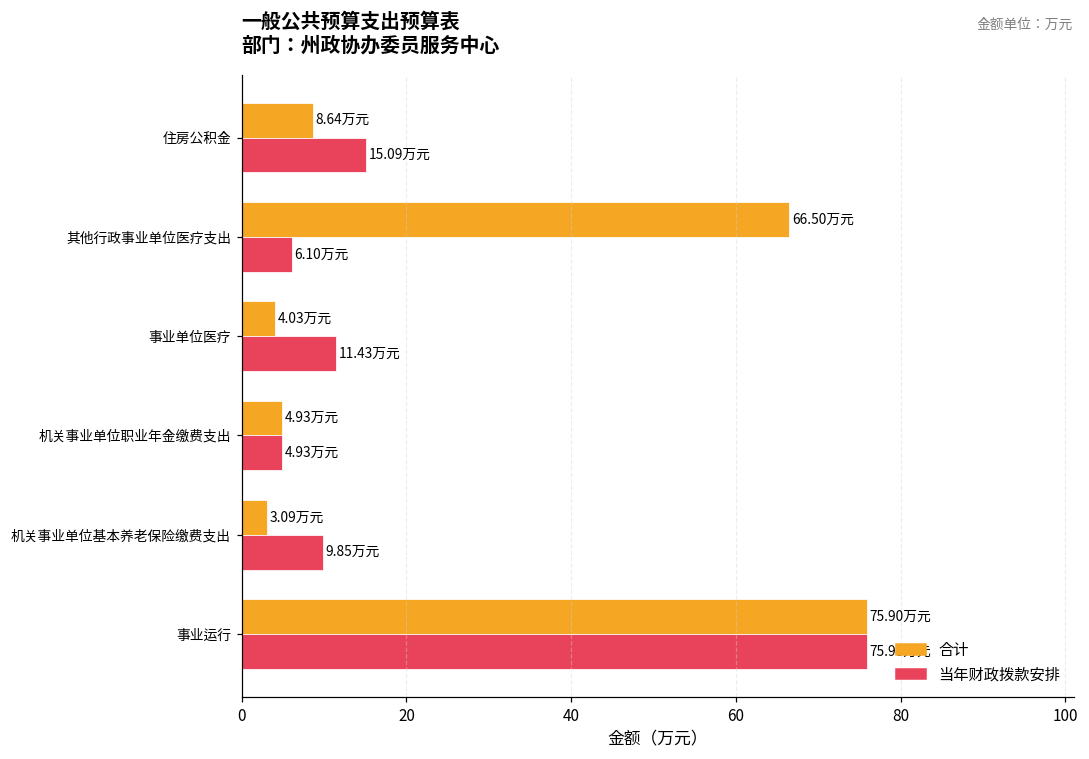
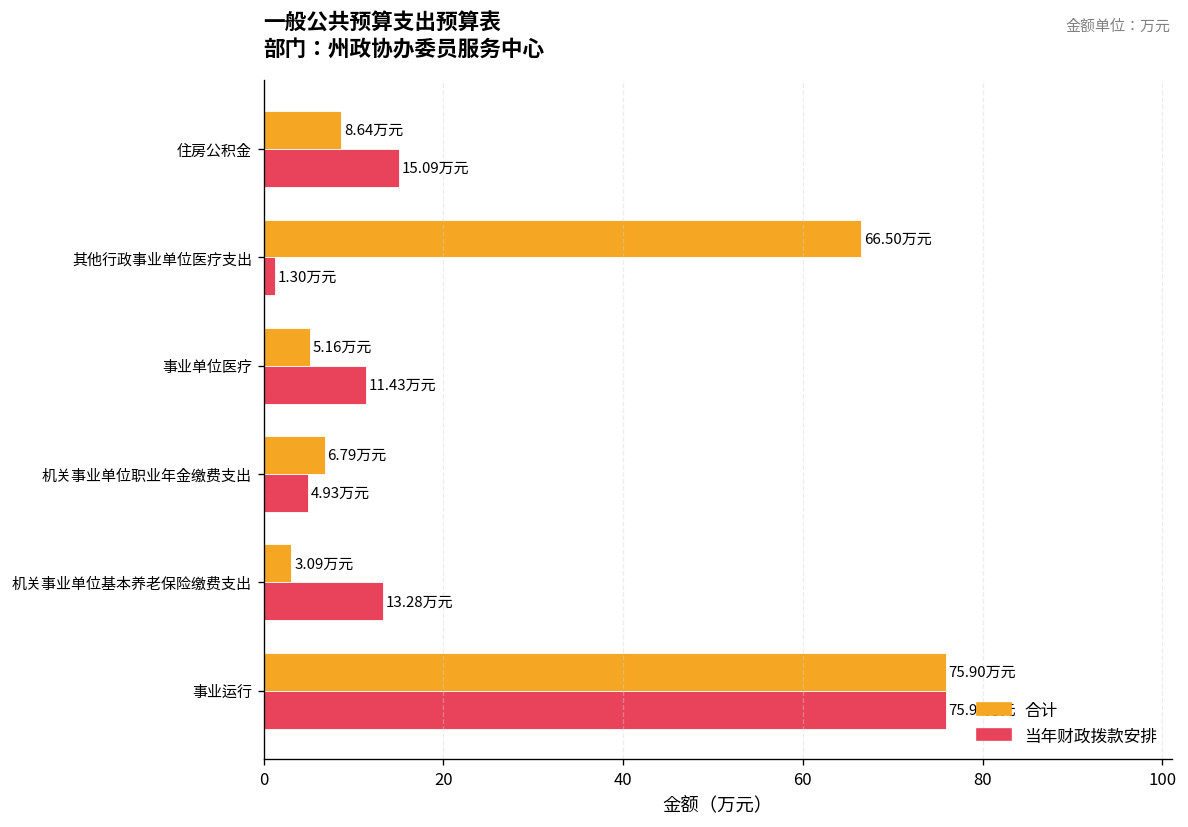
当年财政拨款安排, 其他行政事业单位医疗支出: 6.10 -> 1.30
合计, 事业单位医疗: 4.03 -> 5.16
合计, 机关事业单位职业年金缴费支出: 4.93 -> 6.79
当年财政拨款安排, 机关事业单位基本养老保险缴费支出: 9.85 -> 13.28
